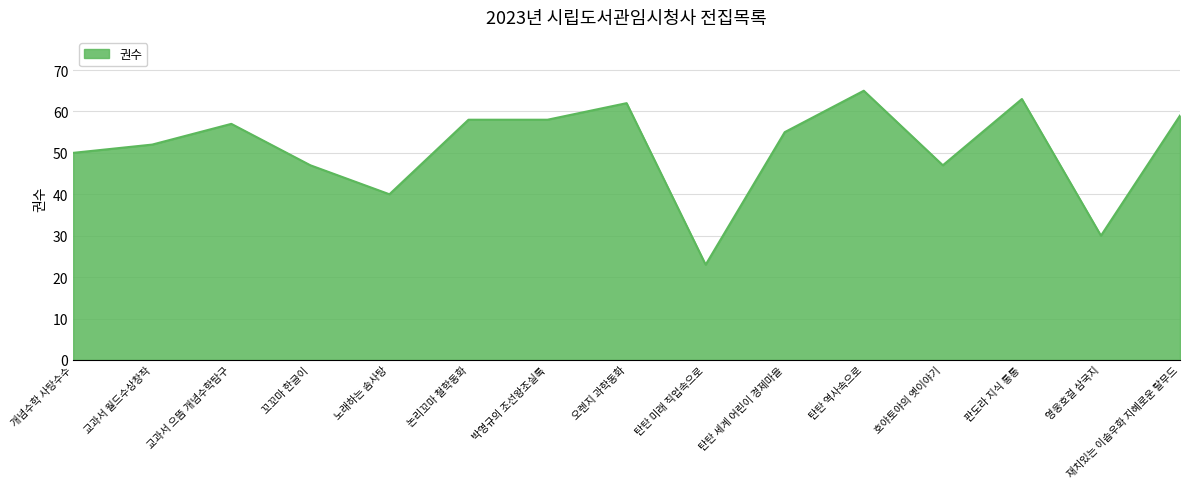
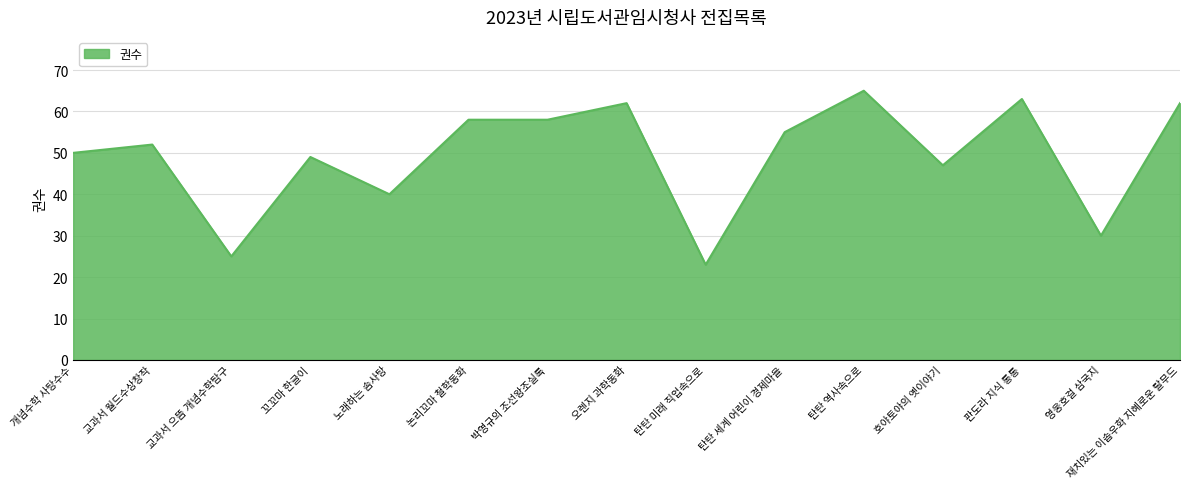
교과서 으뜸 개념수학탐구: 57 -> 25
꼬꼬마 한글이: 47 -> 49
재치있는 이솝우화 지혜로운 탈무드: 59 -> 62
